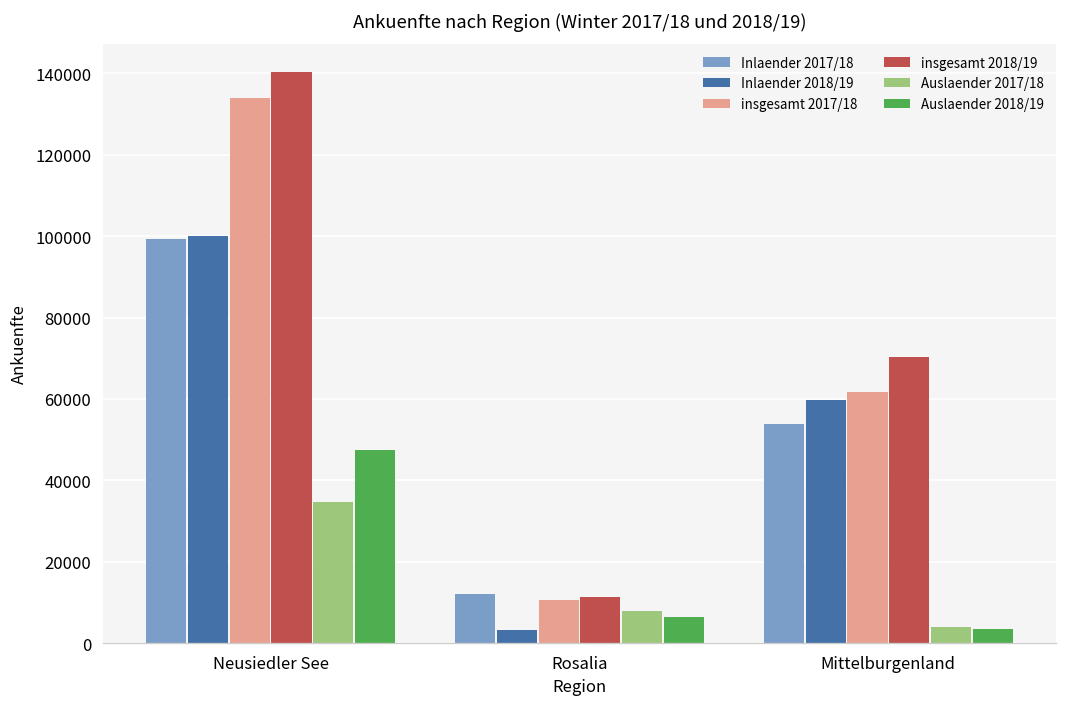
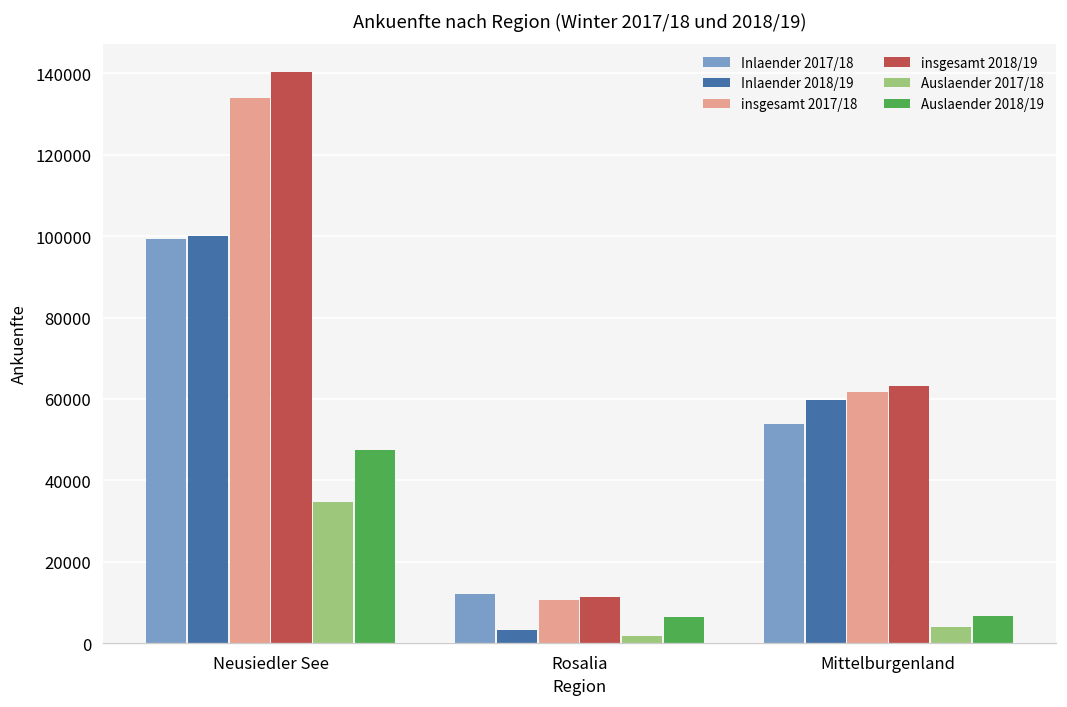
Auslaender 2017/18, Rosalia: 8000 -> 2000
insgesamt 2018/19, Mittelburgenland: 70000 -> 63000
Auslaender 2018/19, Mittelburgenland: 4000 -> 7000
